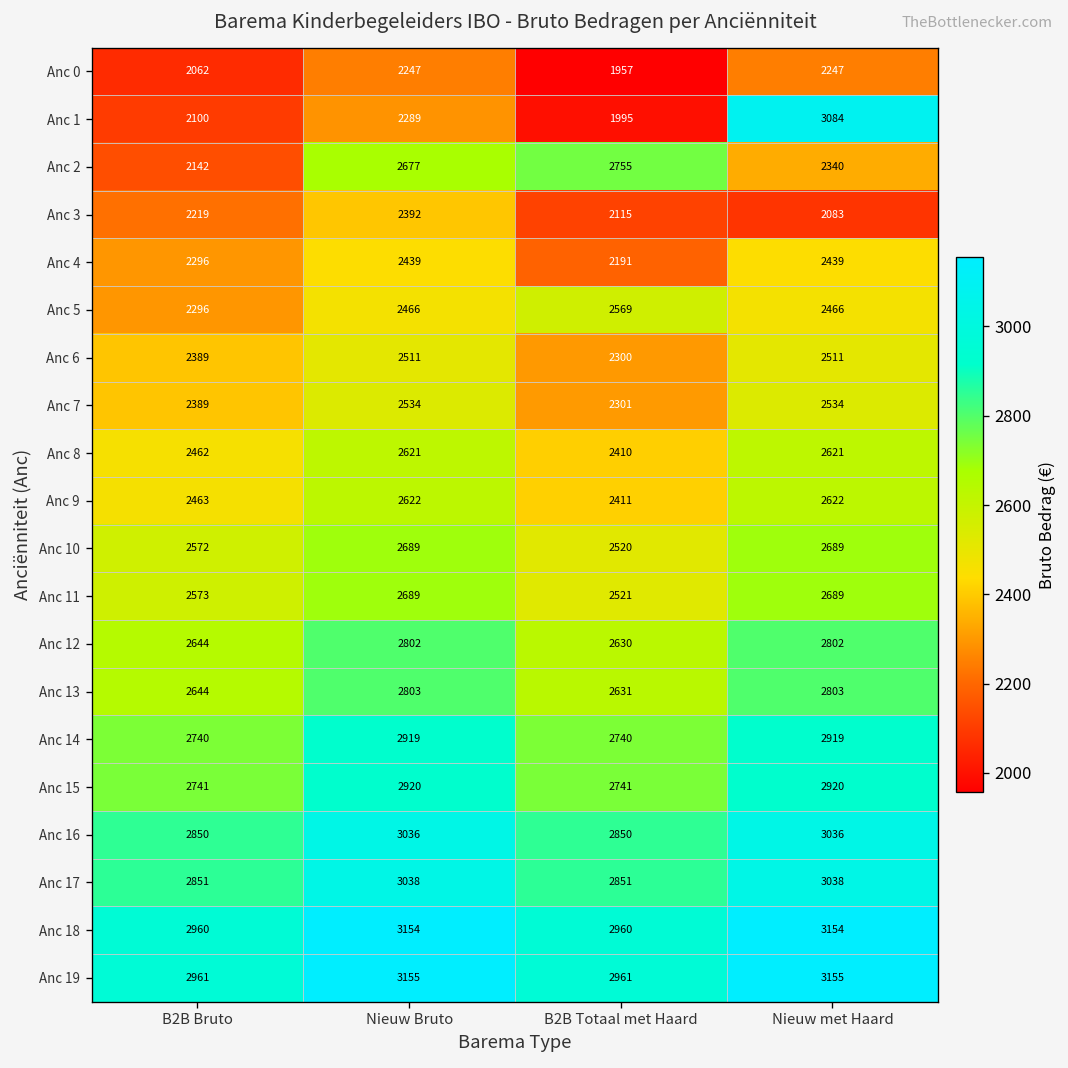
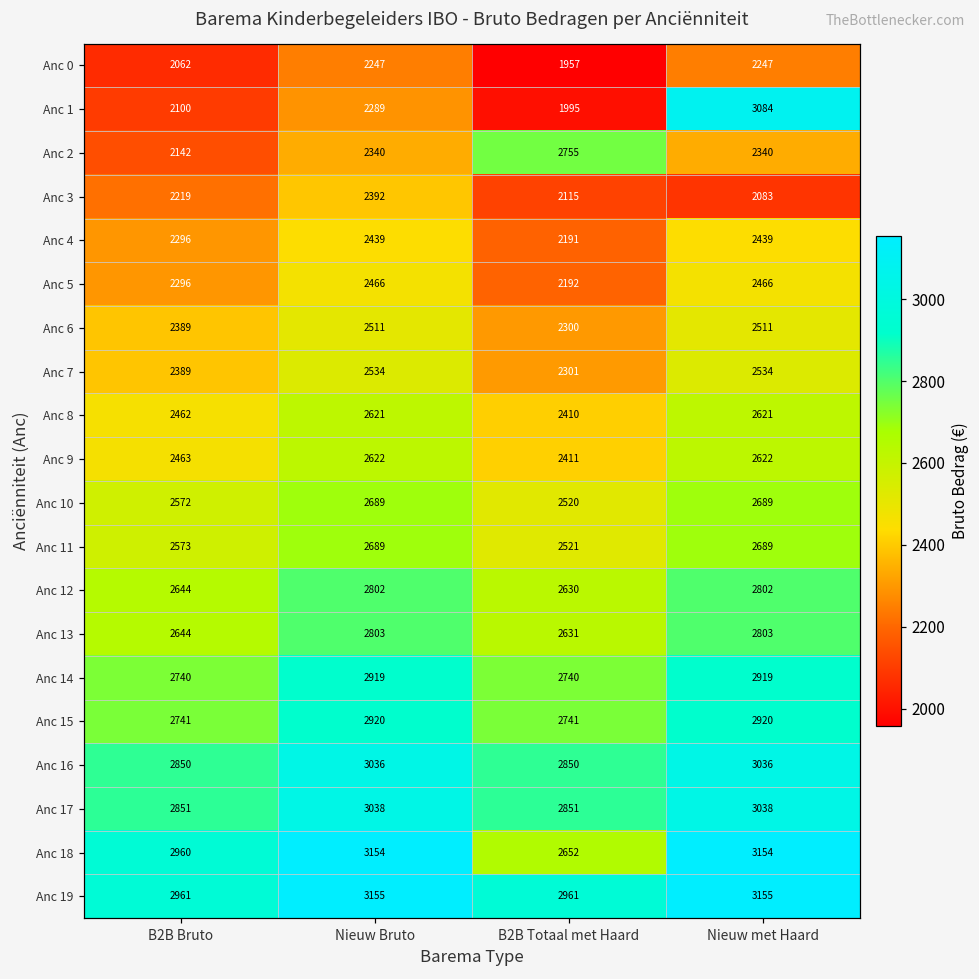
Anc 2, Nieuw Bruto: 2677 -> 2340
Anc 5, B2B Totaal met Haard: 2569 -> 2192
Anc 18, B2B Totaal met Haard: 2960 -> 2652
